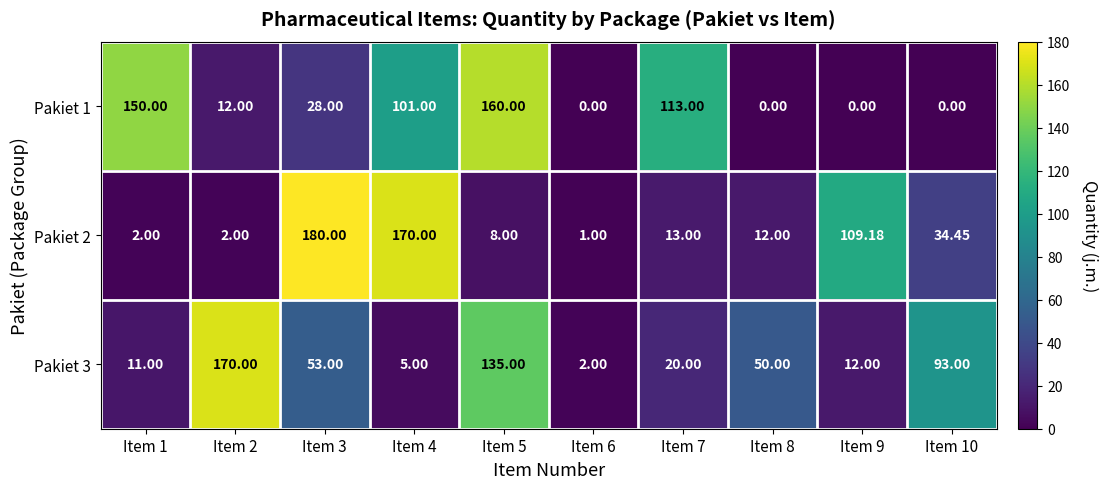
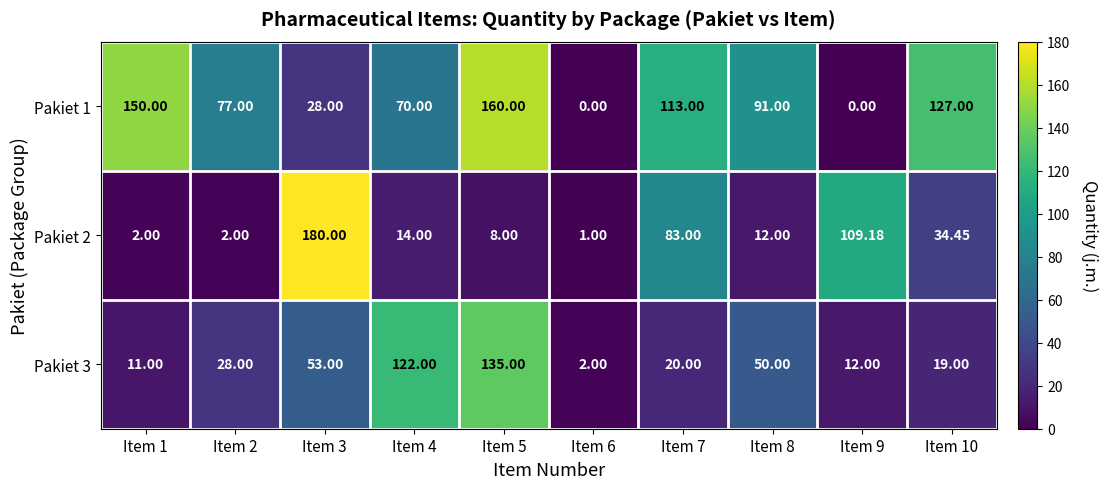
Pakiet 1, Item 2: 12.00 -> 77.00
Pakiet 1, Item 4: 101.00 -> 70.00
Pakiet 1, Item 8: 0.00 -> 91.00
Pakiet 1, Item 10: 0.00 -> 127.00
Pakiet 2, Item 4: 170.00 -> 14.00
Pakiet 2, Item 7: 13.00 -> 83.00
Pakiet 3, Item 2: 170.00 -> 28.00
Pakiet 3, Item 4: 5.00 -> 122.00
Pakiet 3, Item 10: 93.00 -> 19.00
